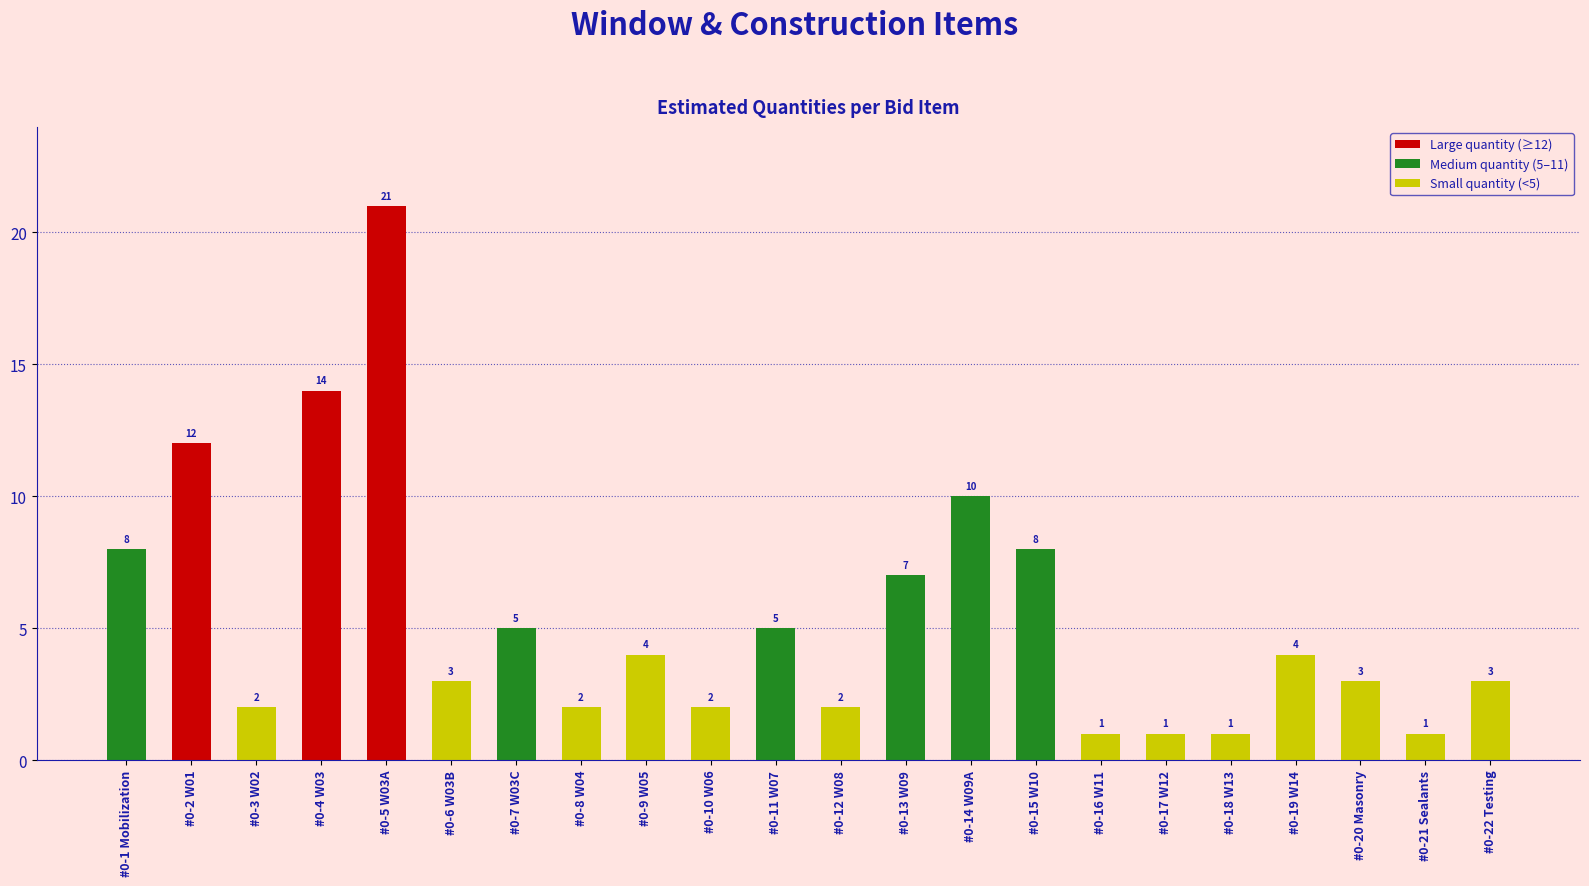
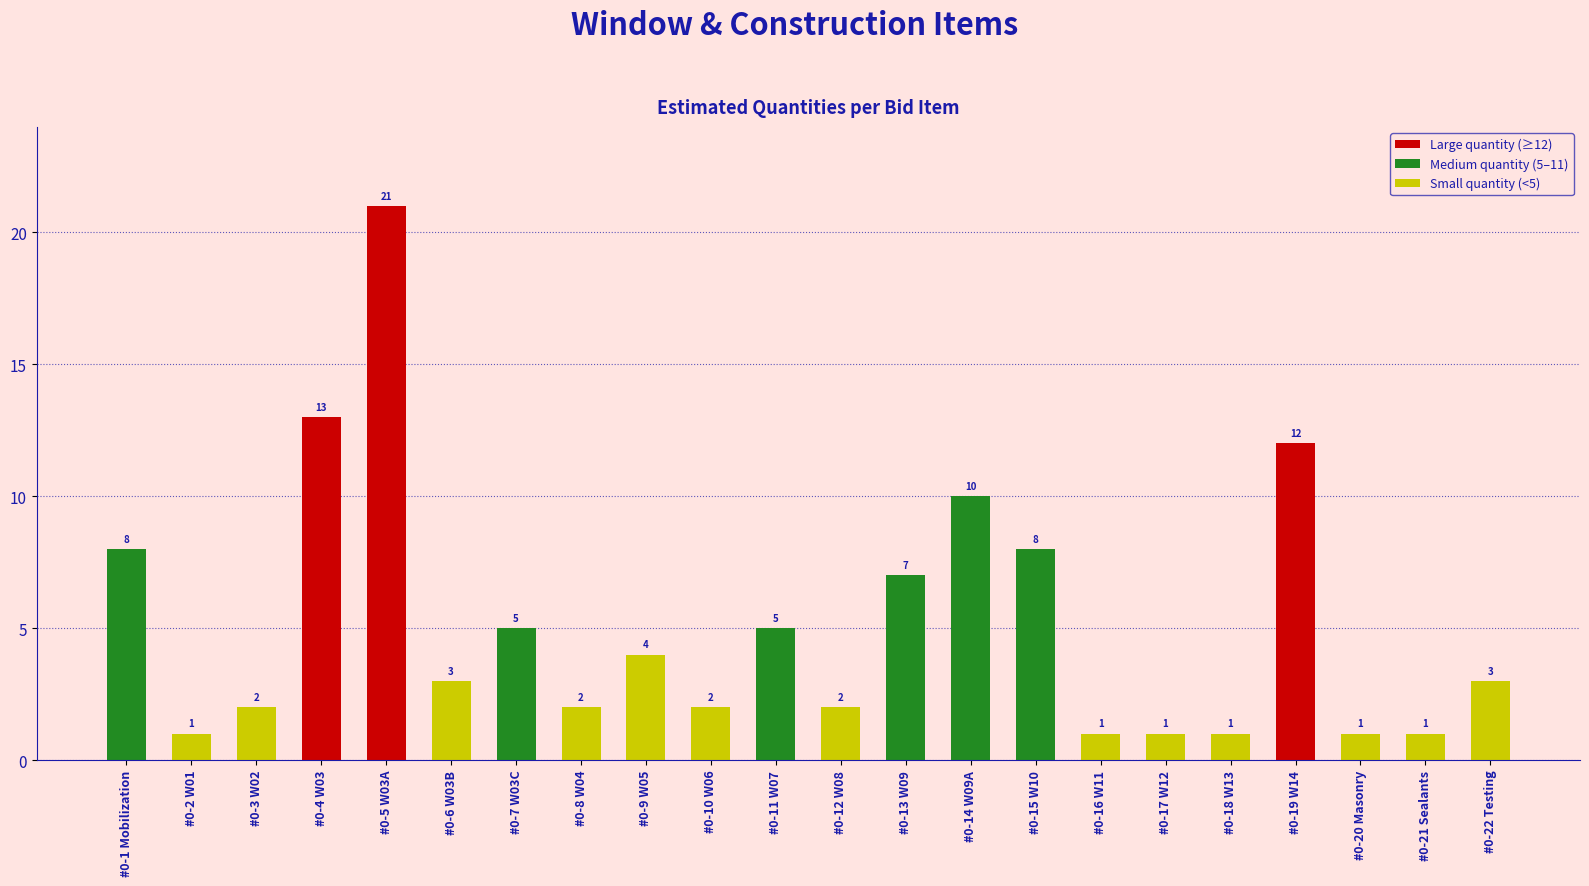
#0-2 W01: 12 -> 1
#0-4 W03: 14 -> 13
#0-19 W14: 4 -> 12
#0-20 Masonry: 3 -> 1
